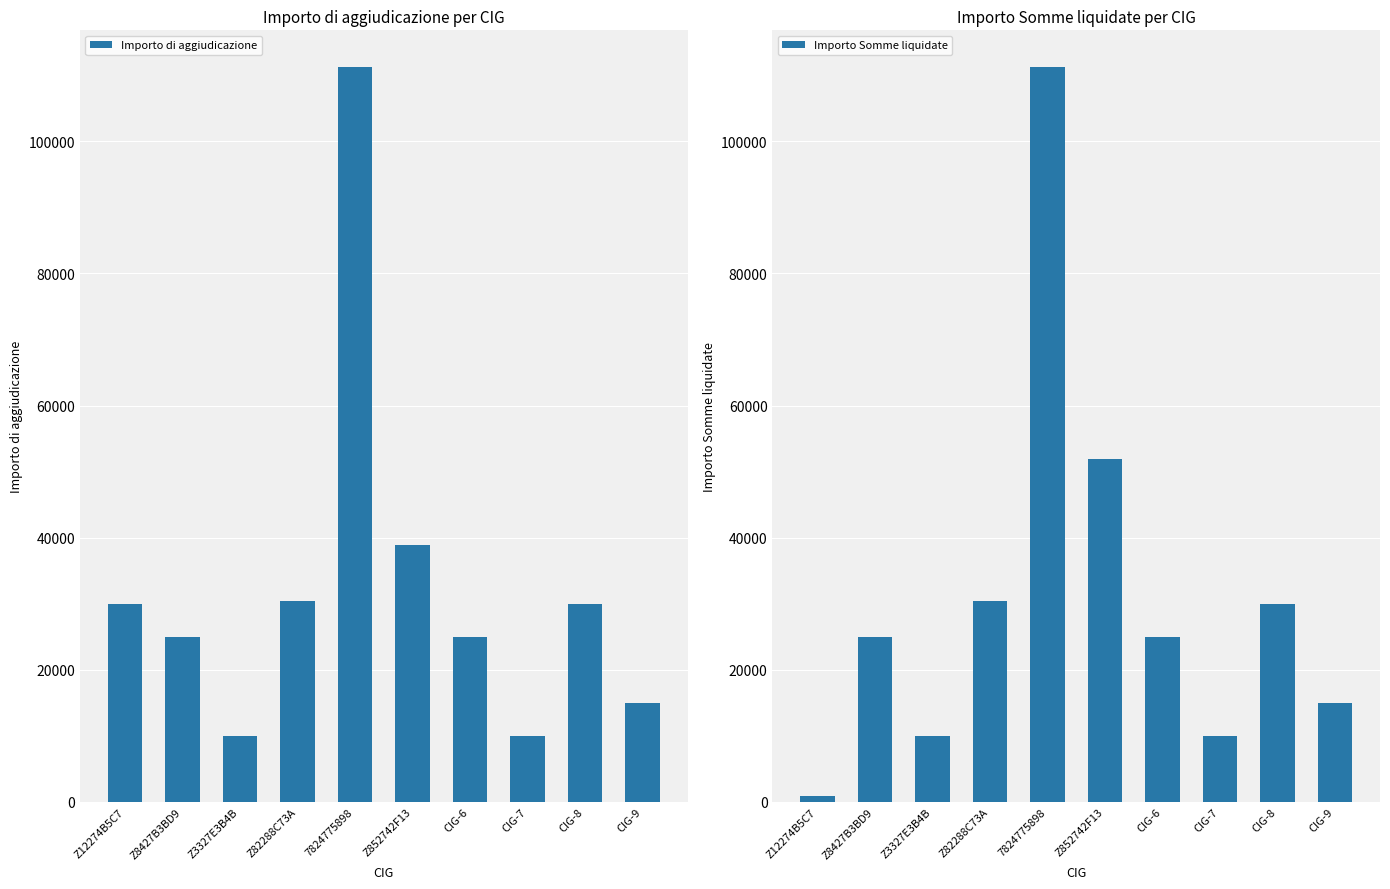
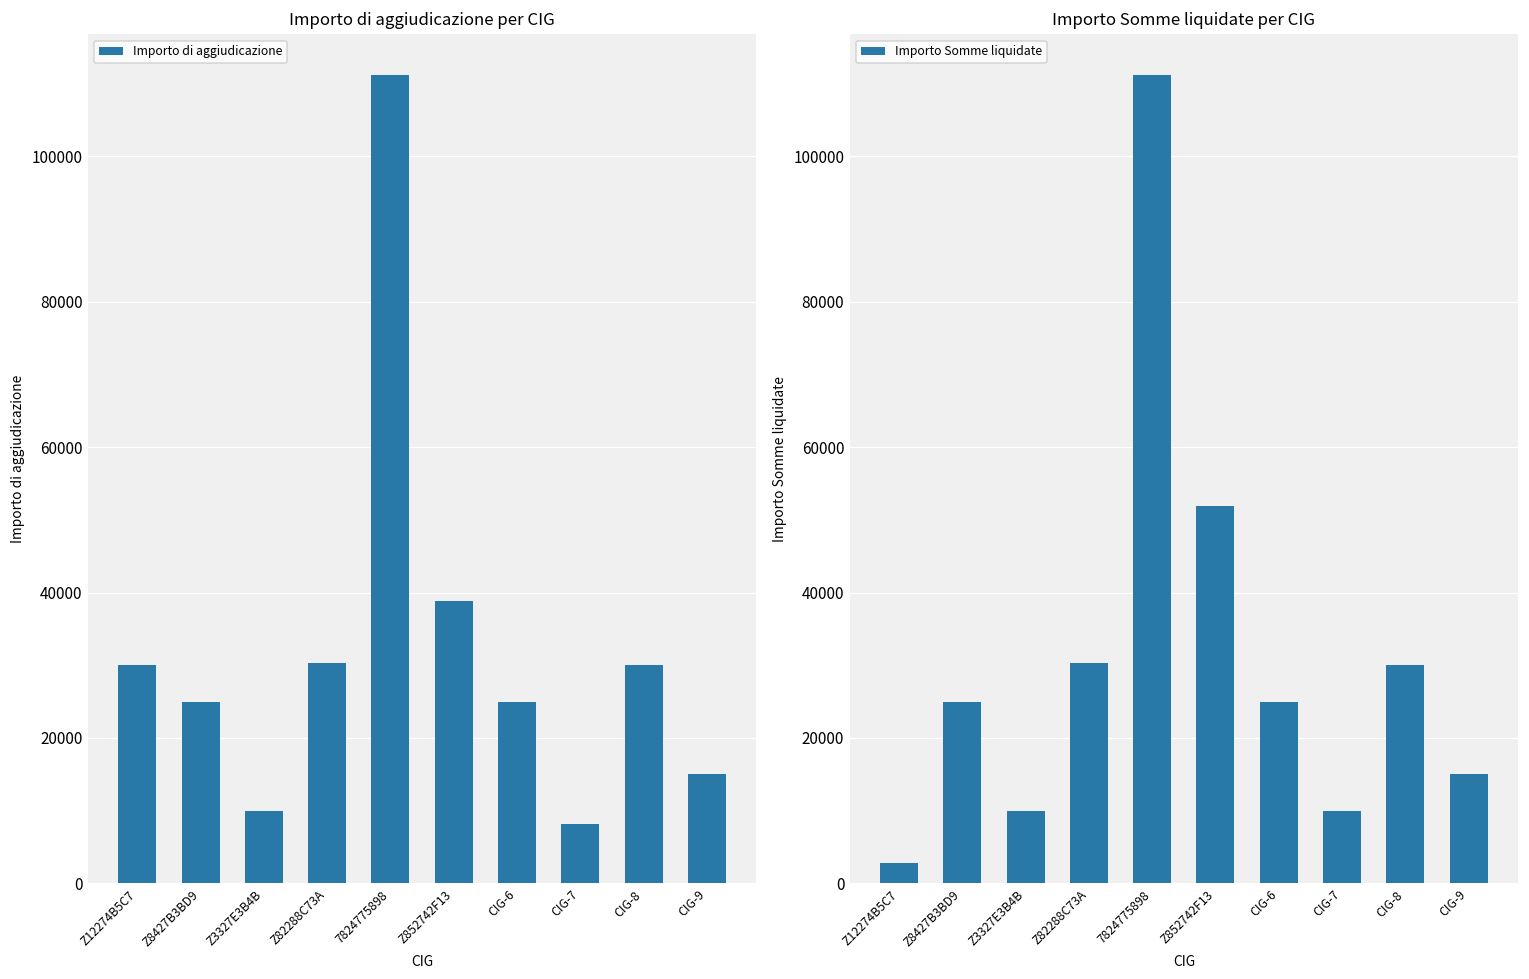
Importo di aggiudicazione per CIG, CIG-7: 10000 -> 8000
Importo Somme liquidate per CIG, Z12274B5C7: 1000 -> 3000
